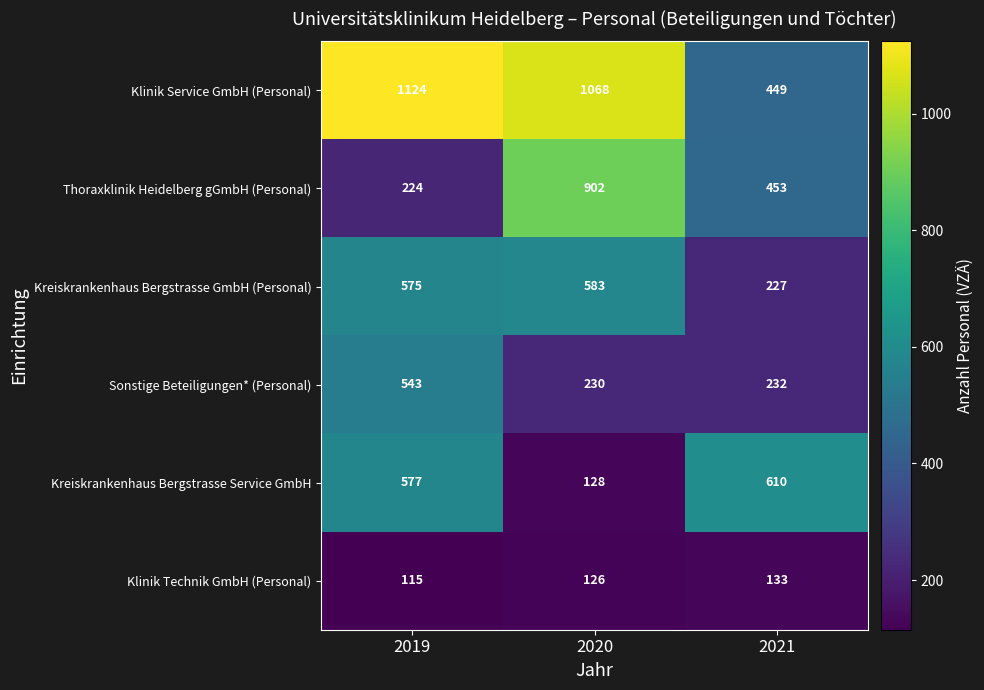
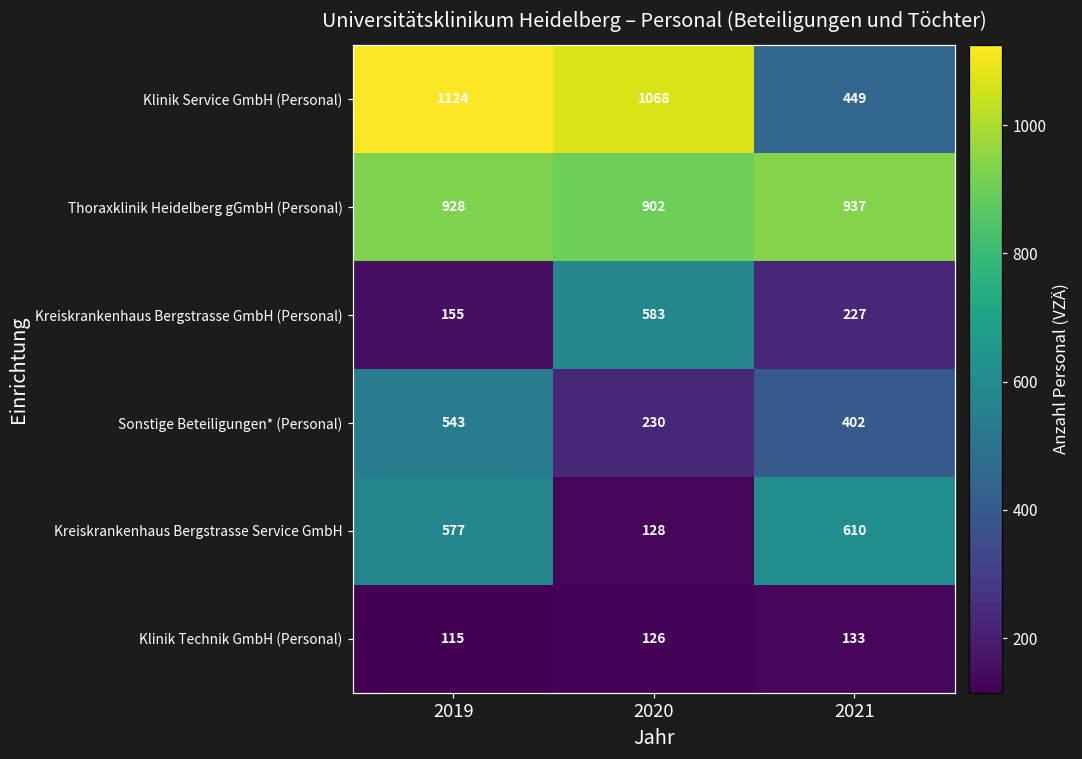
Thoraxklinik Heidelberg gGmbH (Personal), 2019: 224 -> 928
Thoraxklinik Heidelberg gGmbH (Personal), 2021: 453 -> 937
Kreiskrankenhaus Bergstrasse GmbH (Personal), 2019: 575 -> 155
Sonstige Beteiligungen* (Personal), 2021: 232 -> 402
